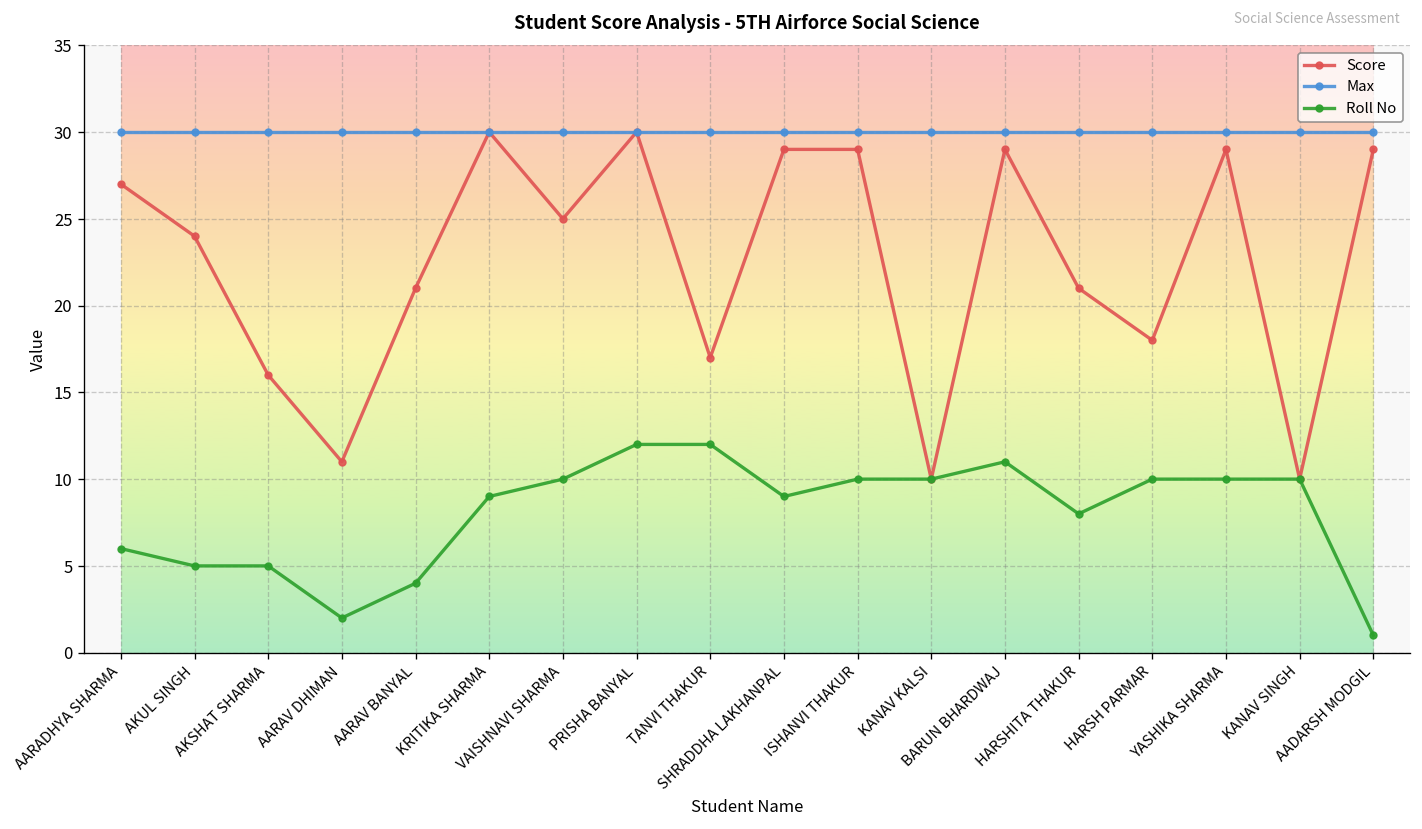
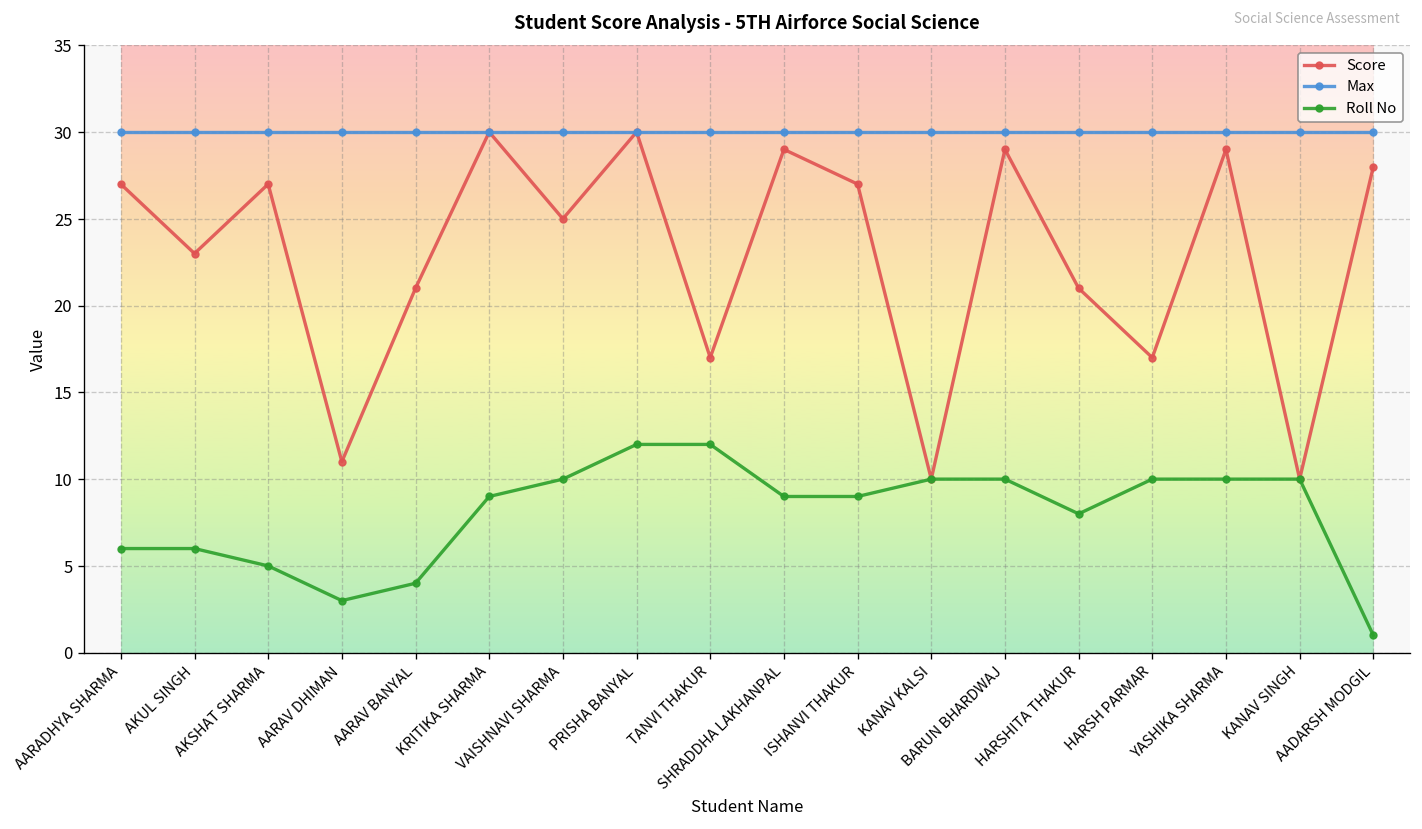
Score, AKUL SINGH: 24 -> 23
Roll No, AKUL SINGH: 5 -> 6
Score, AKSHAT SHARMA: 16 -> 27
Roll No, AARAV DHIMAN: 2 -> 3
Score, ISHANVI THAKUR: 29 -> 27
Roll No, ISHANVI THAKUR: 10 -> 9
Roll No, BARUN BHARDWAJ: 11 -> 10
Score, HARSH PARMAR: 18 -> 17
Score, AADARSH MODGIL: 29 -> 28
